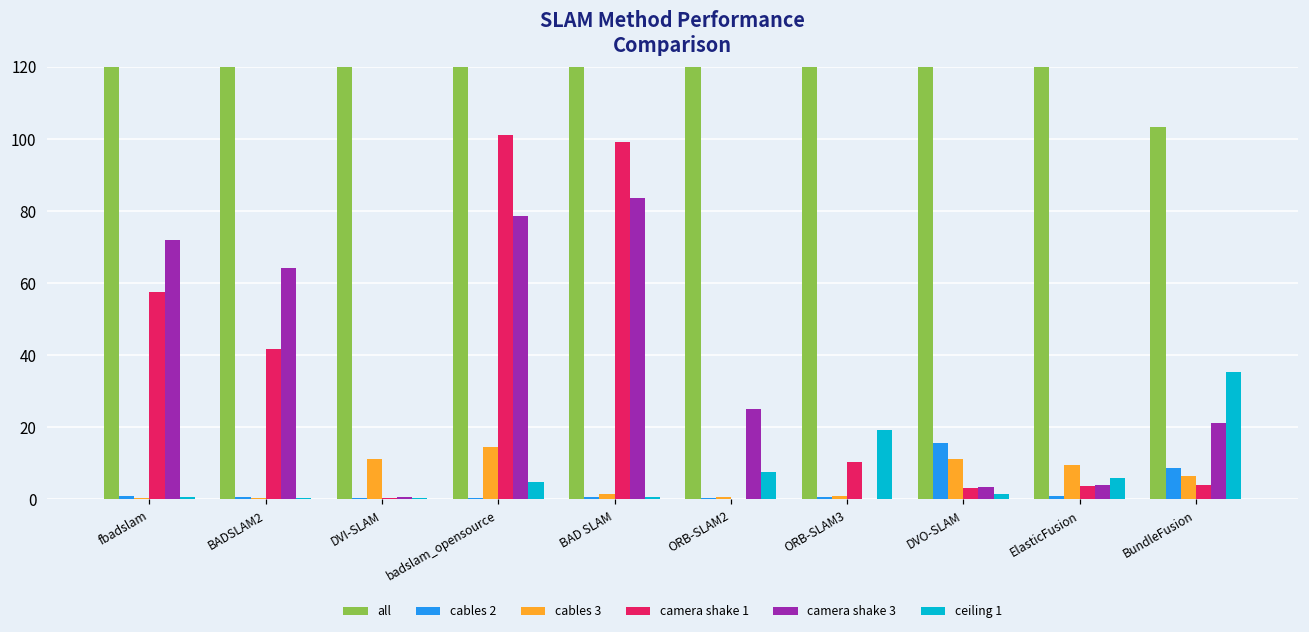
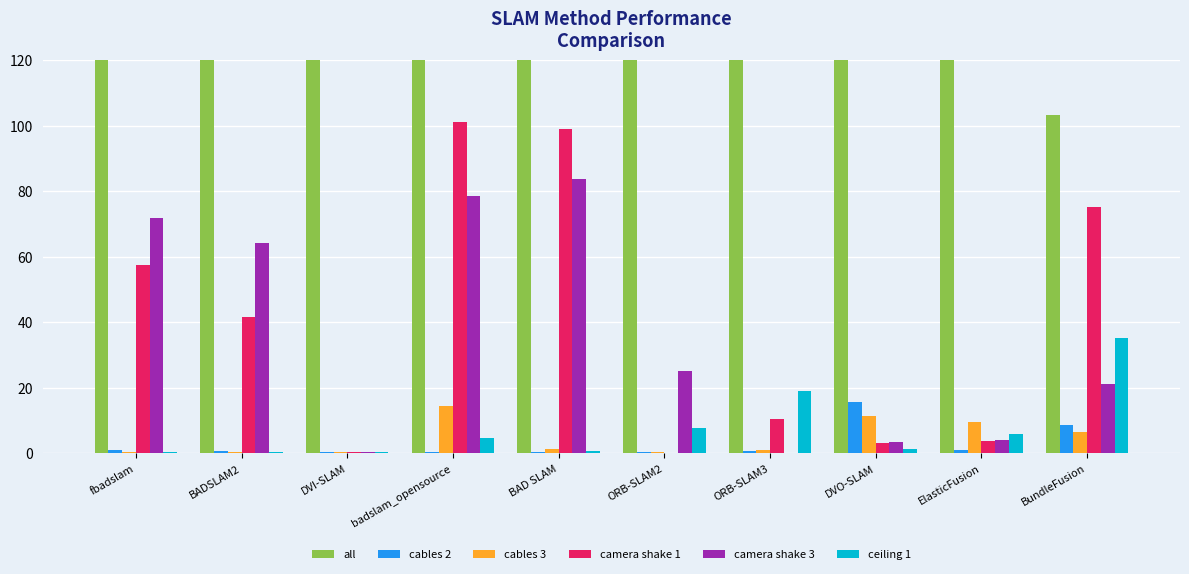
cables 3, DVI-SLAM: 11 -> 0
camera shake 1, BundleFusion: 4 -> 75
